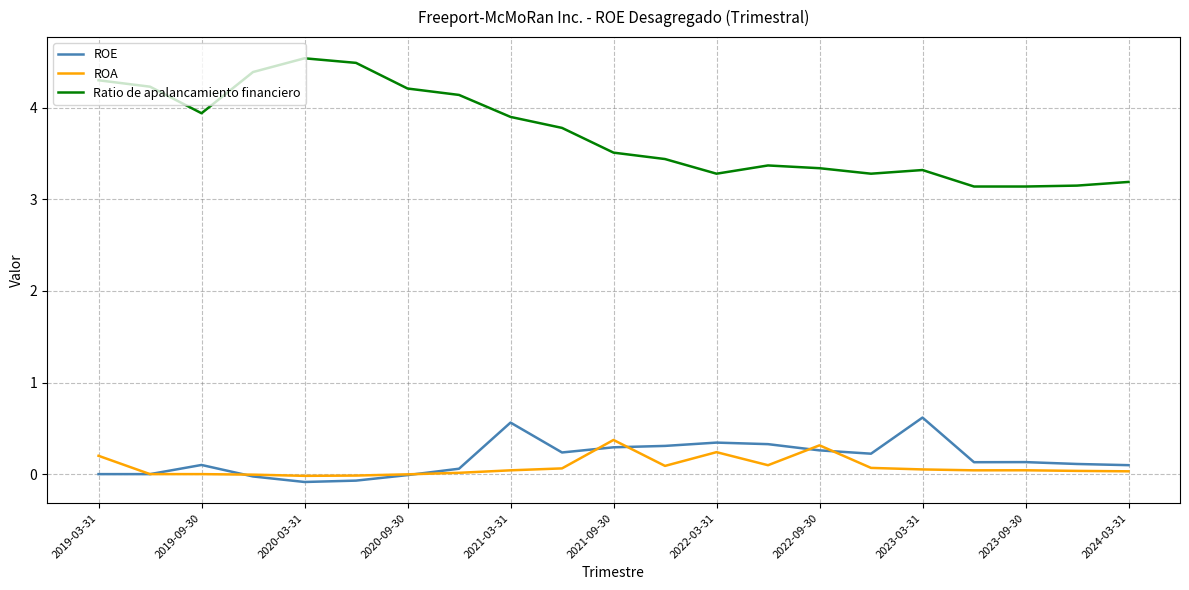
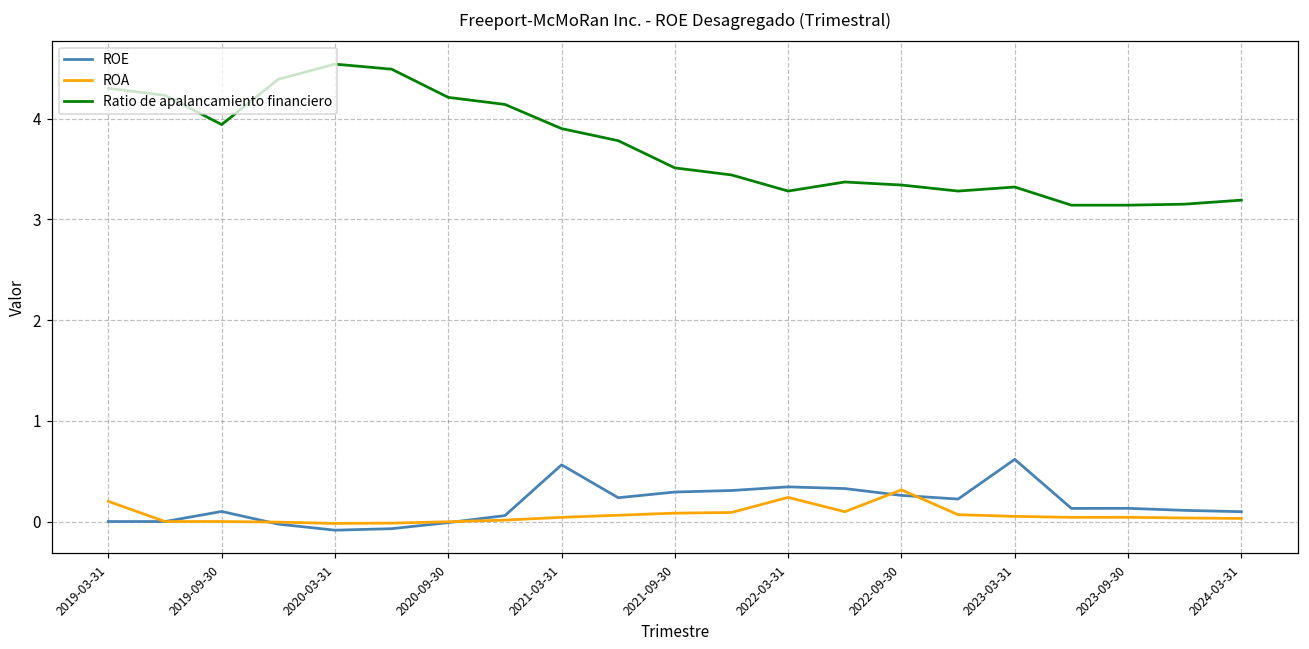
ROA, 2021-09-30: 0.4 -> 0.1
